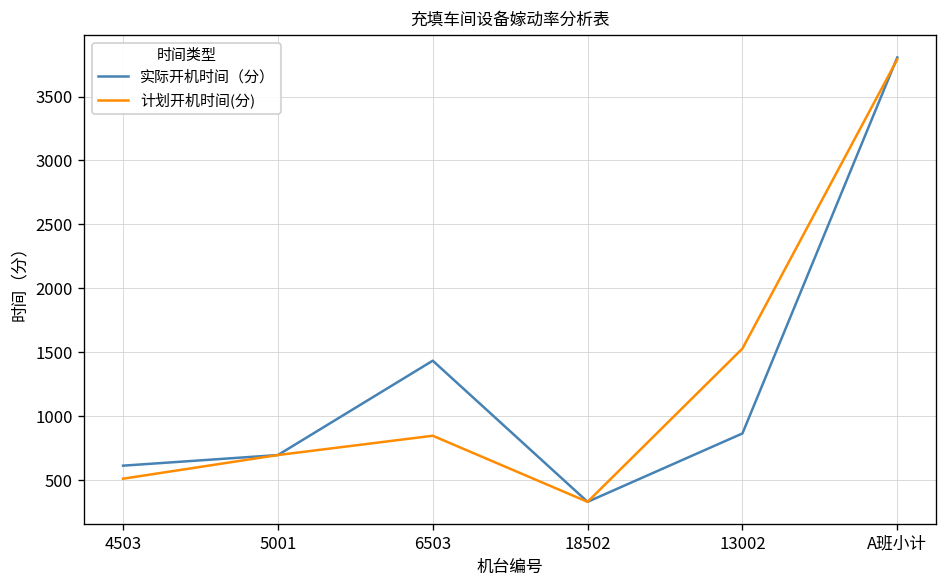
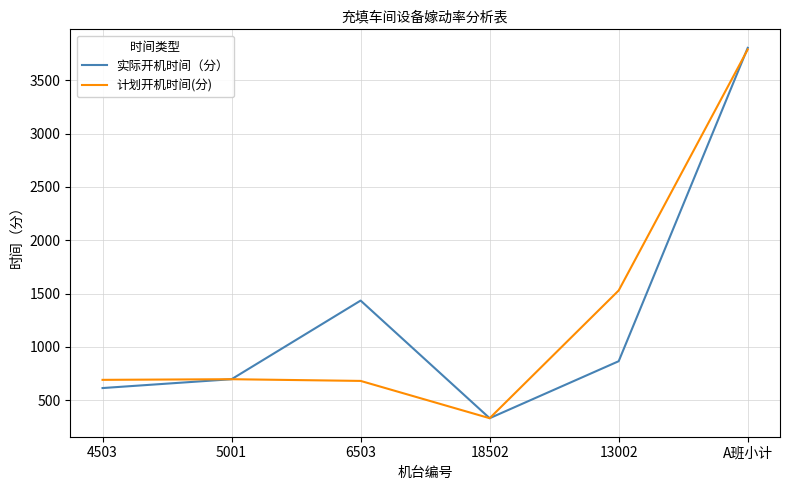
计划开机时间(分), 4503: 510 -> 690
计划开机时间(分), 6503: 850 -> 680
